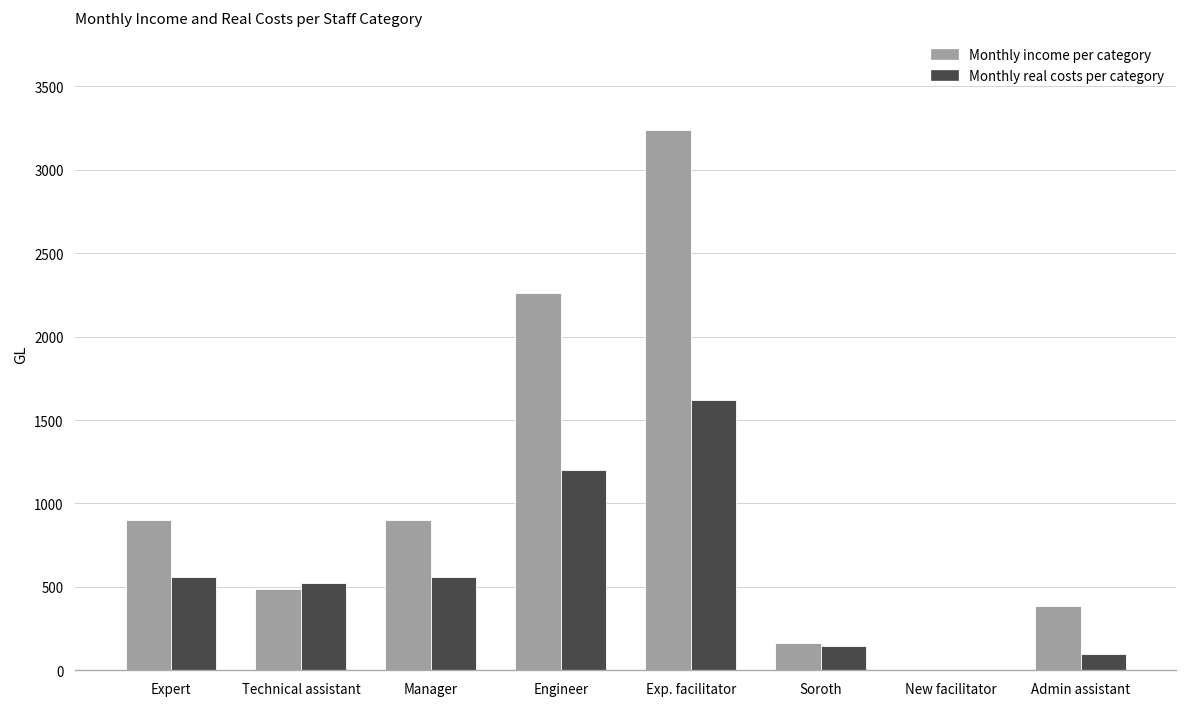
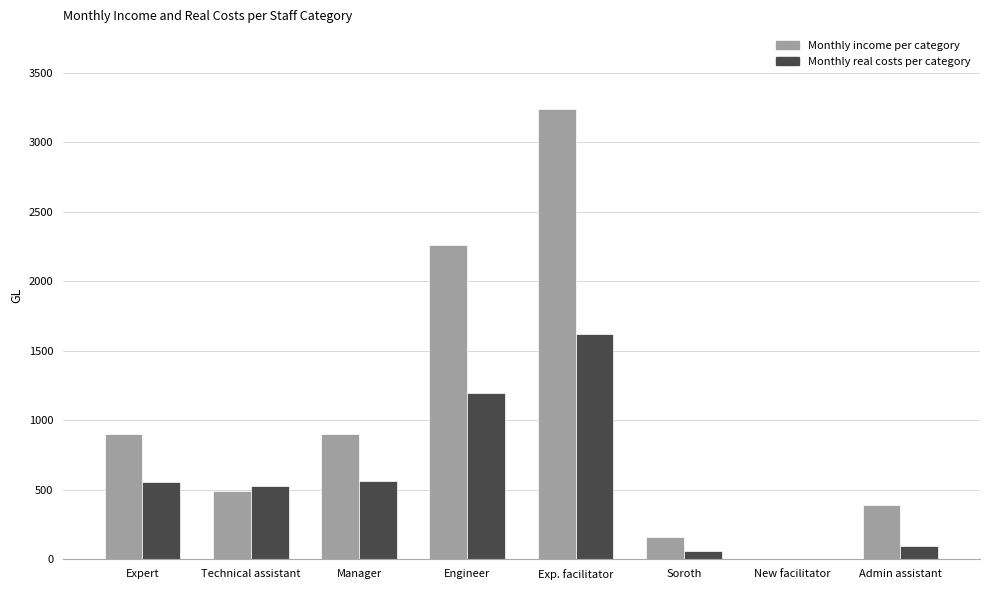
Monthly real costs per category, Soroth: 150 -> 60
